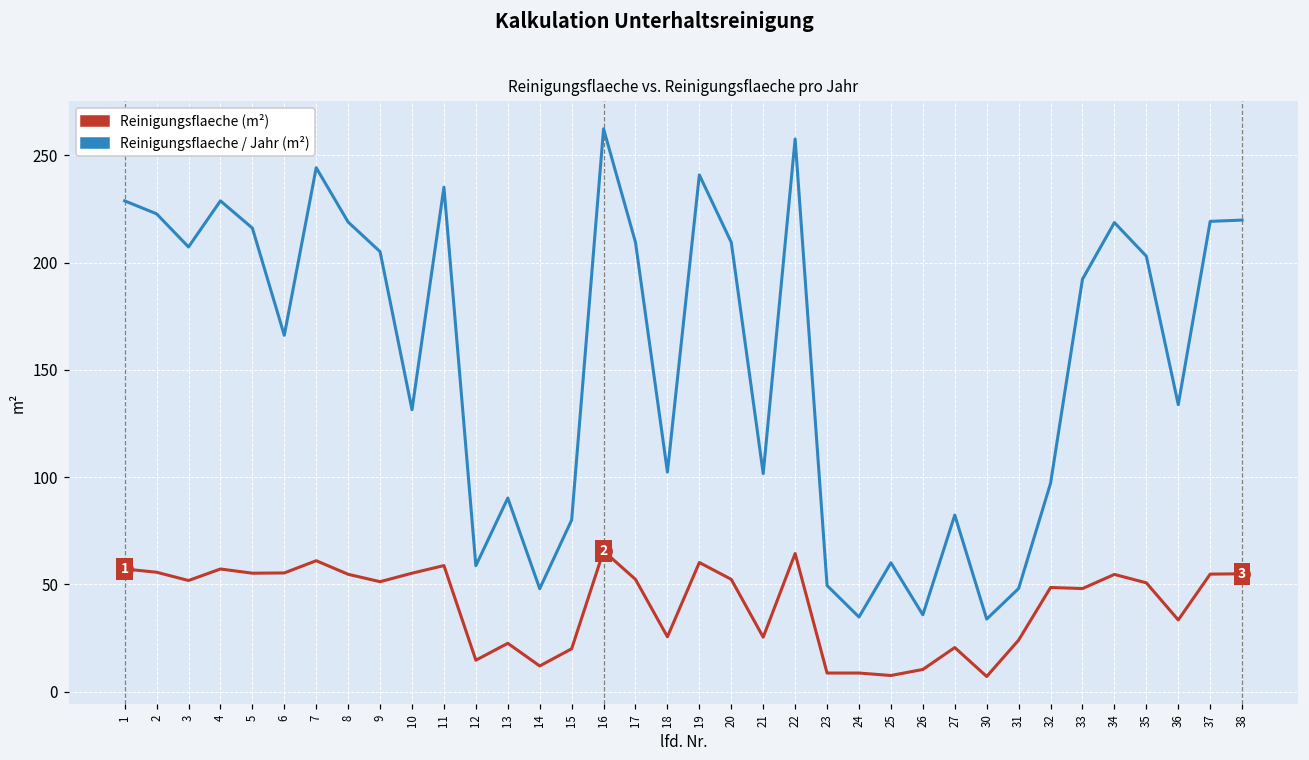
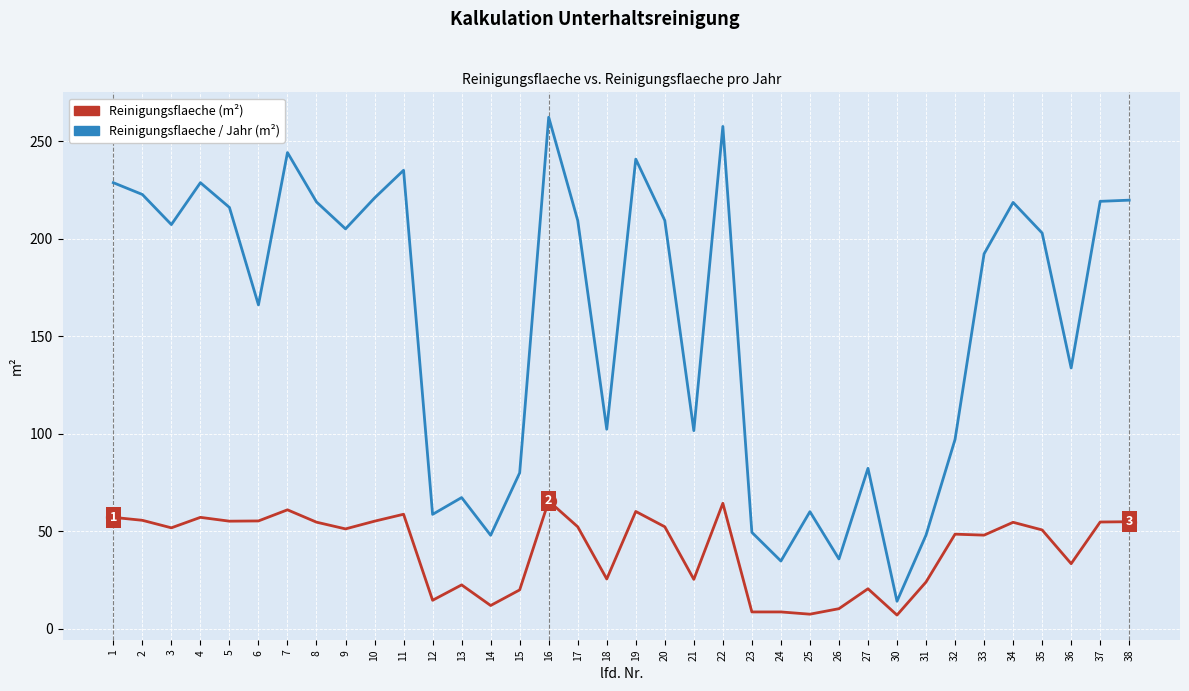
Reinigungsflaeche / Jahr (m²), 10: 131 -> 221
Reinigungsflaeche / Jahr (m²), 13: 90 -> 67
Reinigungsflaeche / Jahr (m²), 30: 34 -> 14
